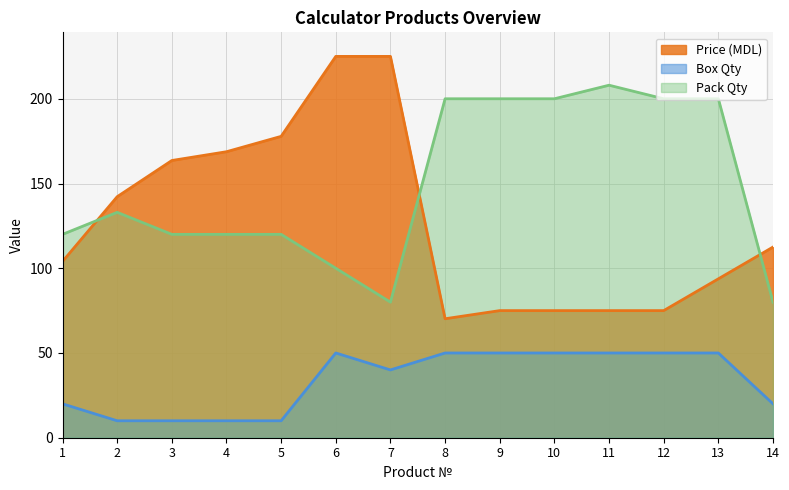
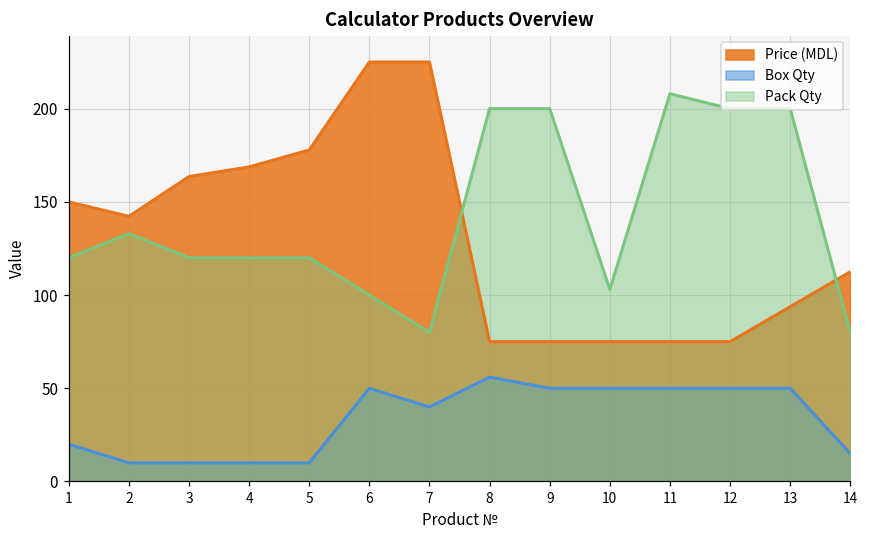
Price (MDL), 1: 104 -> 150
Price (MDL), 8: 70 -> 75
Box Qty, 8: 50 -> 56
Pack Qty, 10: 200 -> 103
Box Qty, 14: 20 -> 15
